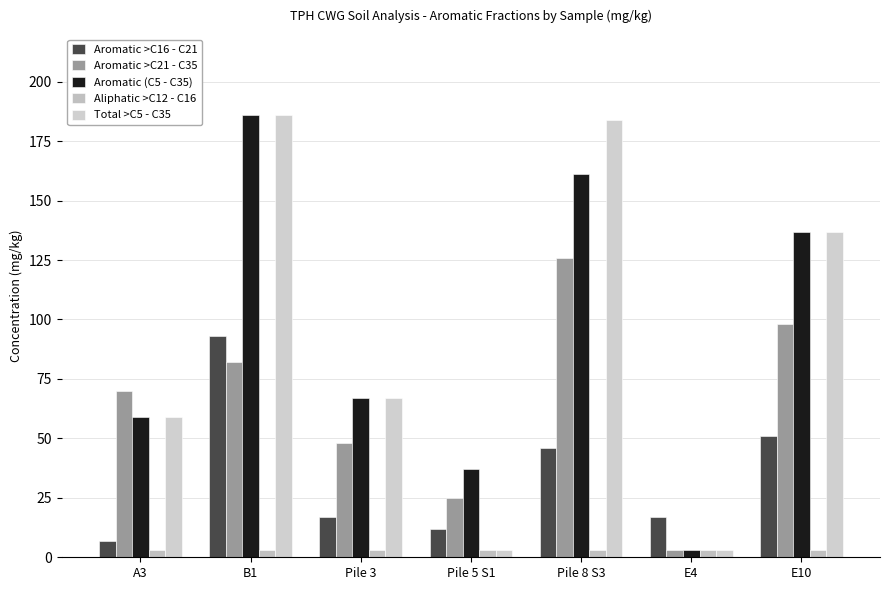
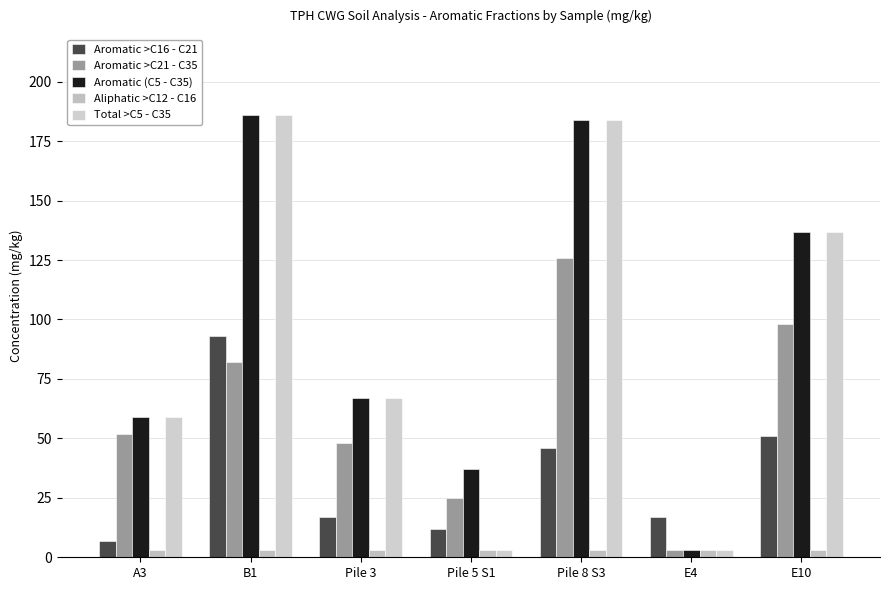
Aromatic >C21 - C35, A3: 70 -> 52
Aromatic (C5 - C35), Pile 8 S3: 161 -> 184
